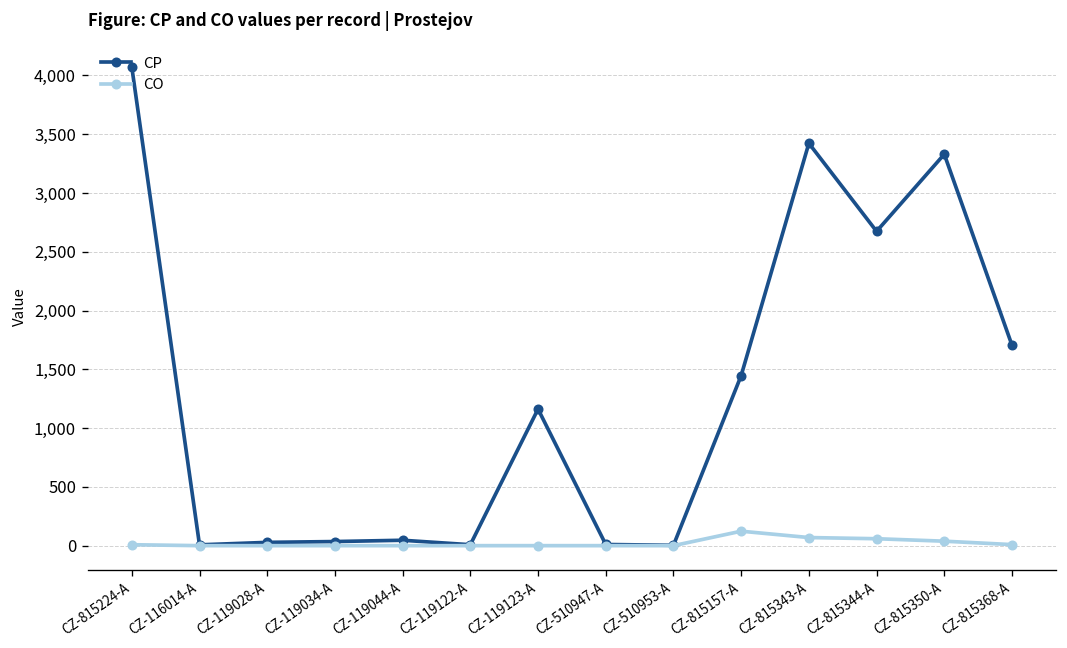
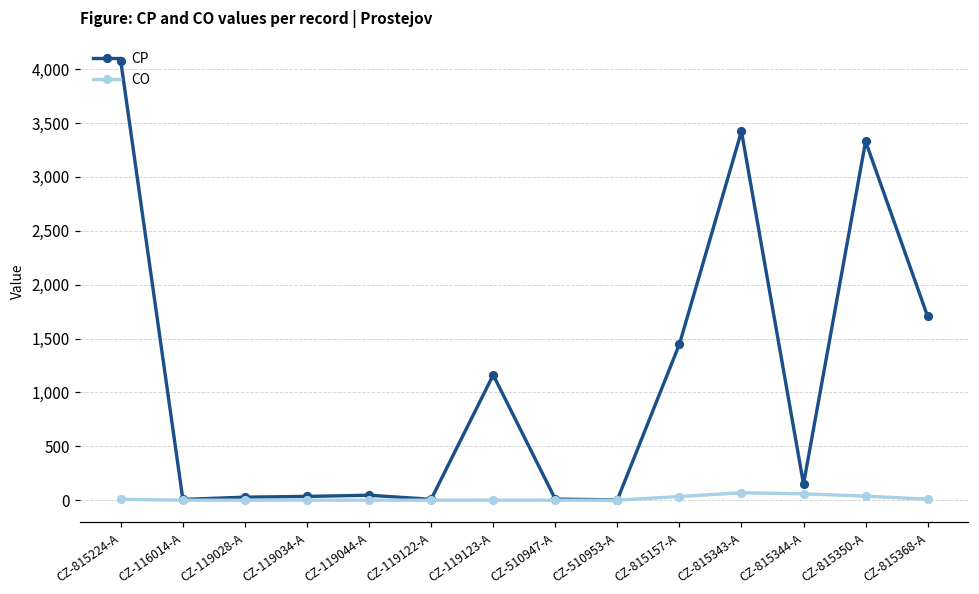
CO, CZ-815157-A: 100 -> 0
CP, CZ-815344-A: 2,700 -> 200
